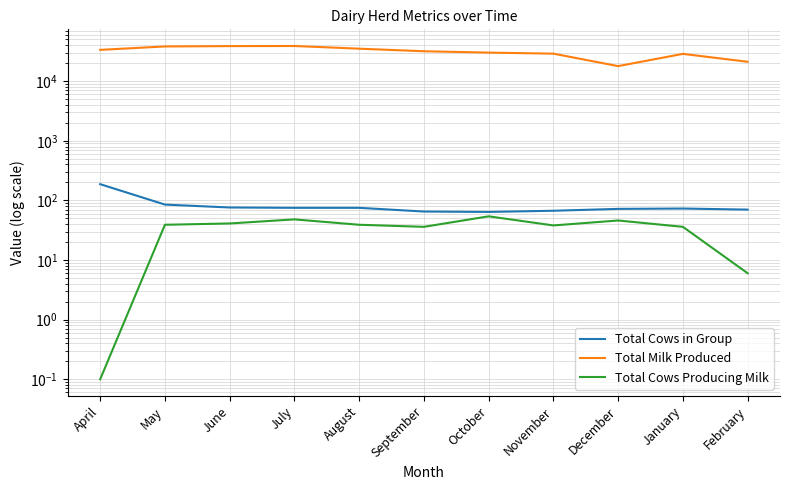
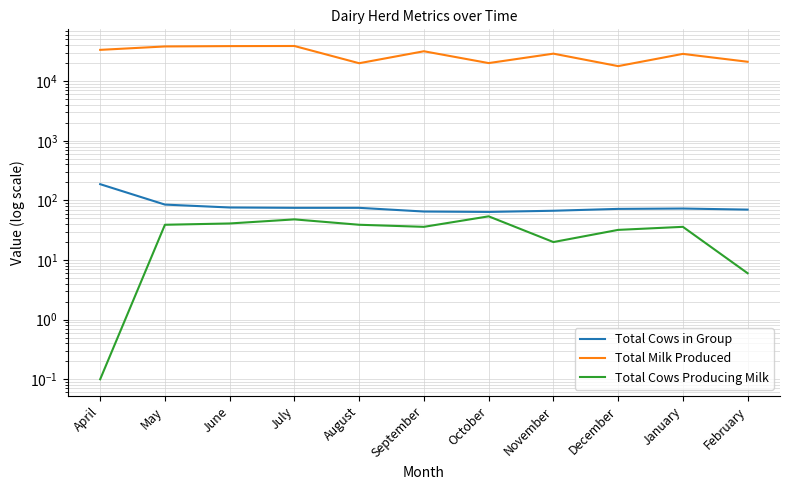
Total Milk Produced, August: 40000 -> 20000
Total Milk Produced, October: 30000 -> 20000
Total Cows Producing Milk, November: 40 -> 20
Total Cows Producing Milk, December: 50 -> 30
